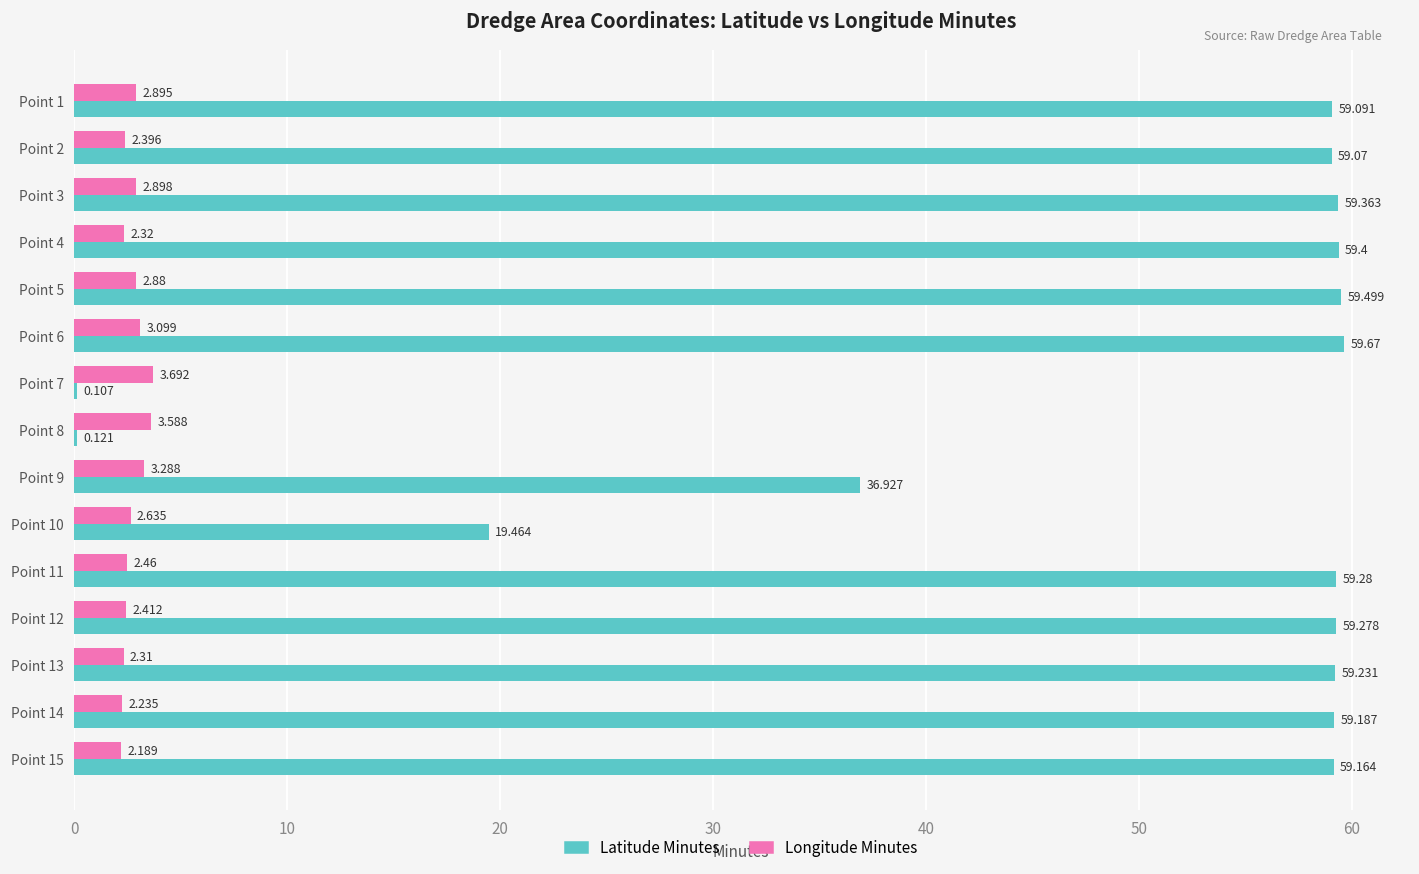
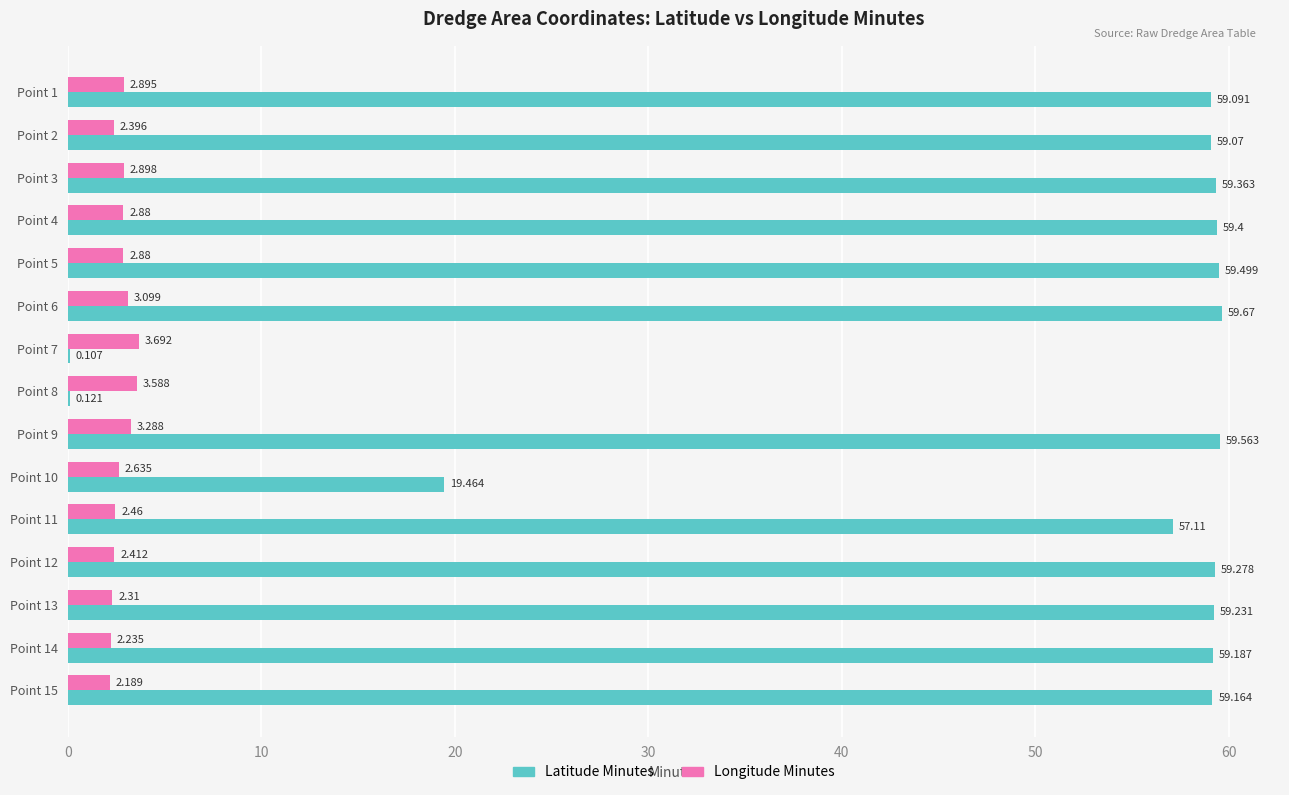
Longitude Minutes, Point 4: 2.32 -> 2.88
Latitude Minutes, Point 9: 36.927 -> 59.563
Latitude Minutes, Point 11: 59.28 -> 57.11
